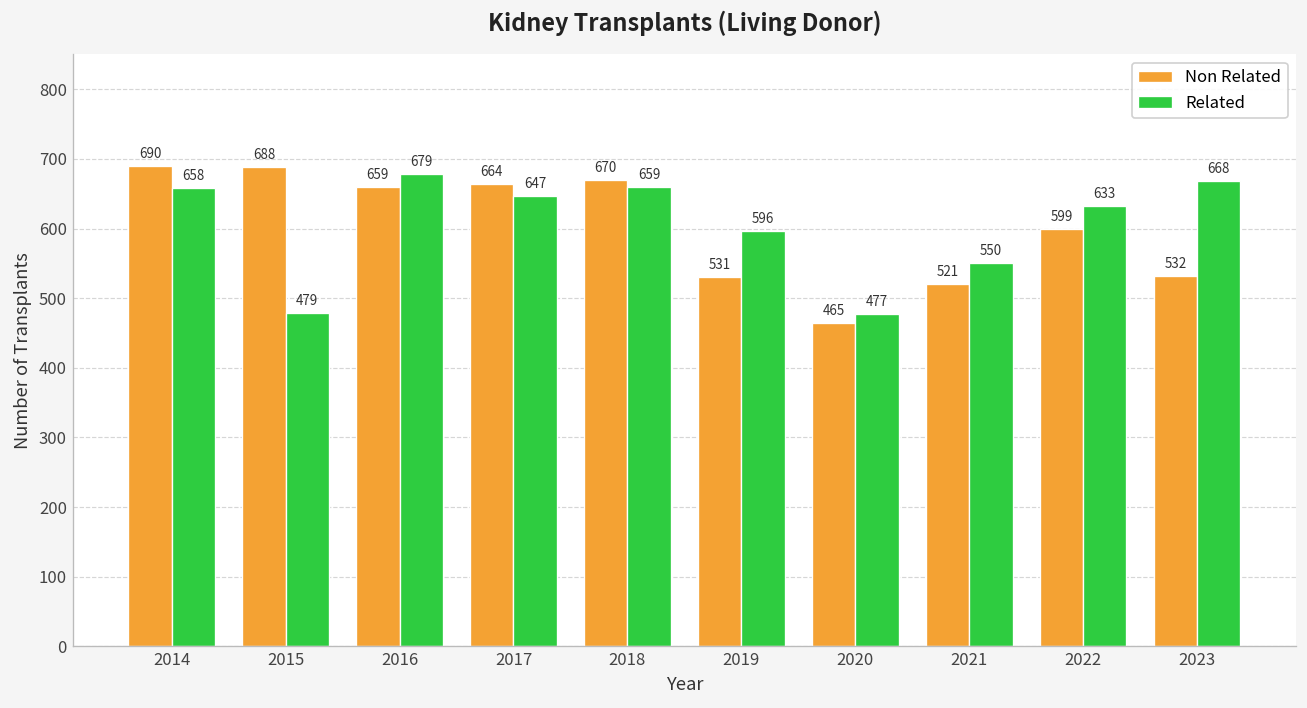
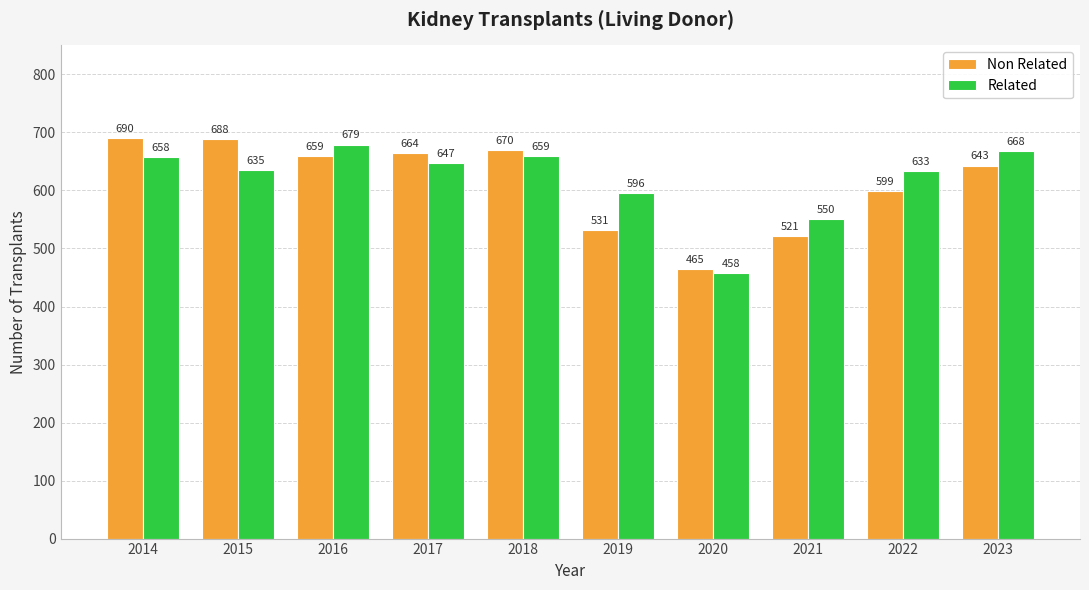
Related, 2015: 479 -> 635
Related, 2020: 477 -> 458
Non Related, 2023: 532 -> 643
